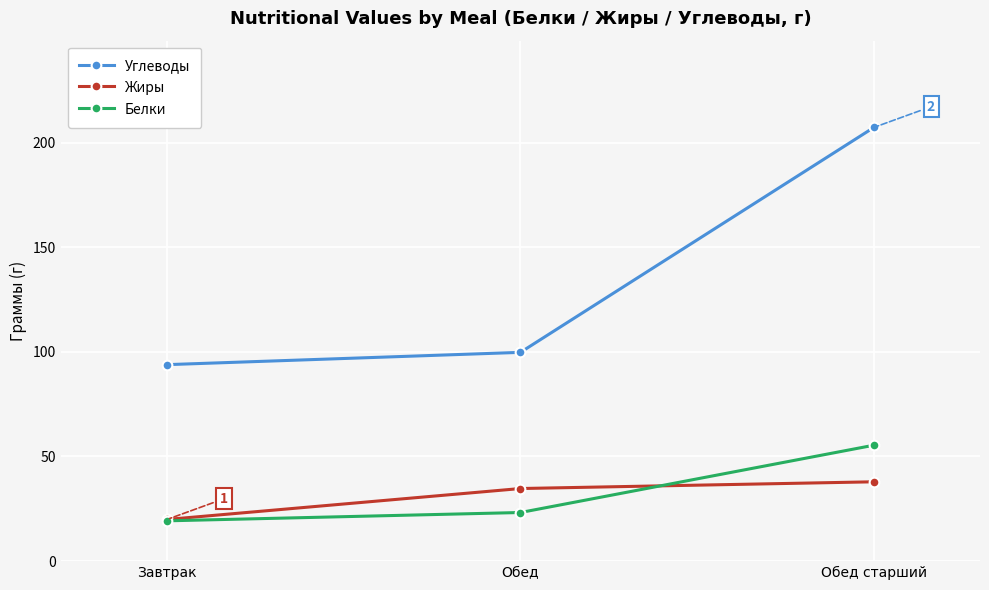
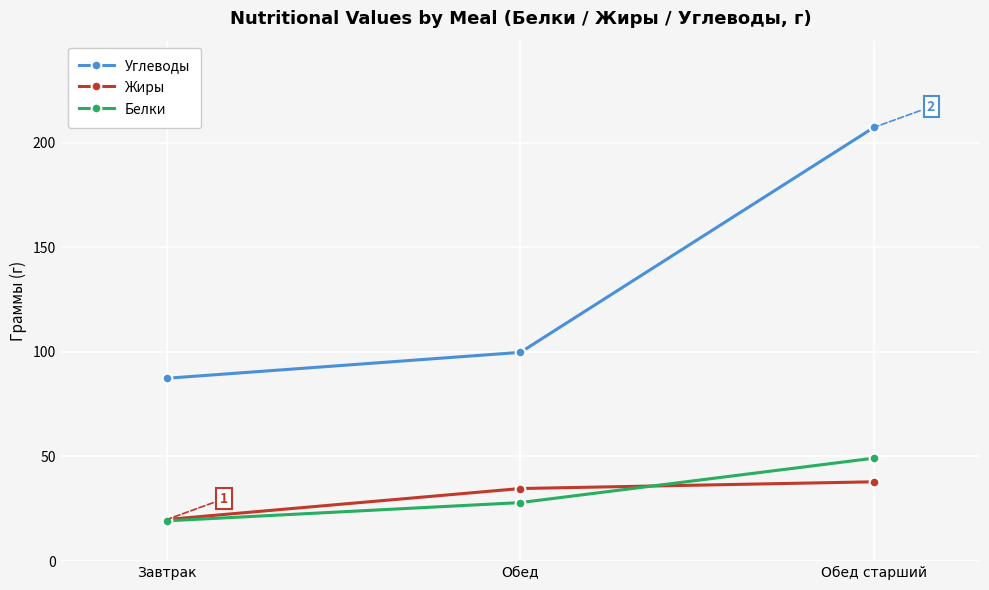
Углеводы, Завтрак: 94 -> 87
Белки, Обед: 23 -> 28
Белки, Обед старший: 55 -> 49
